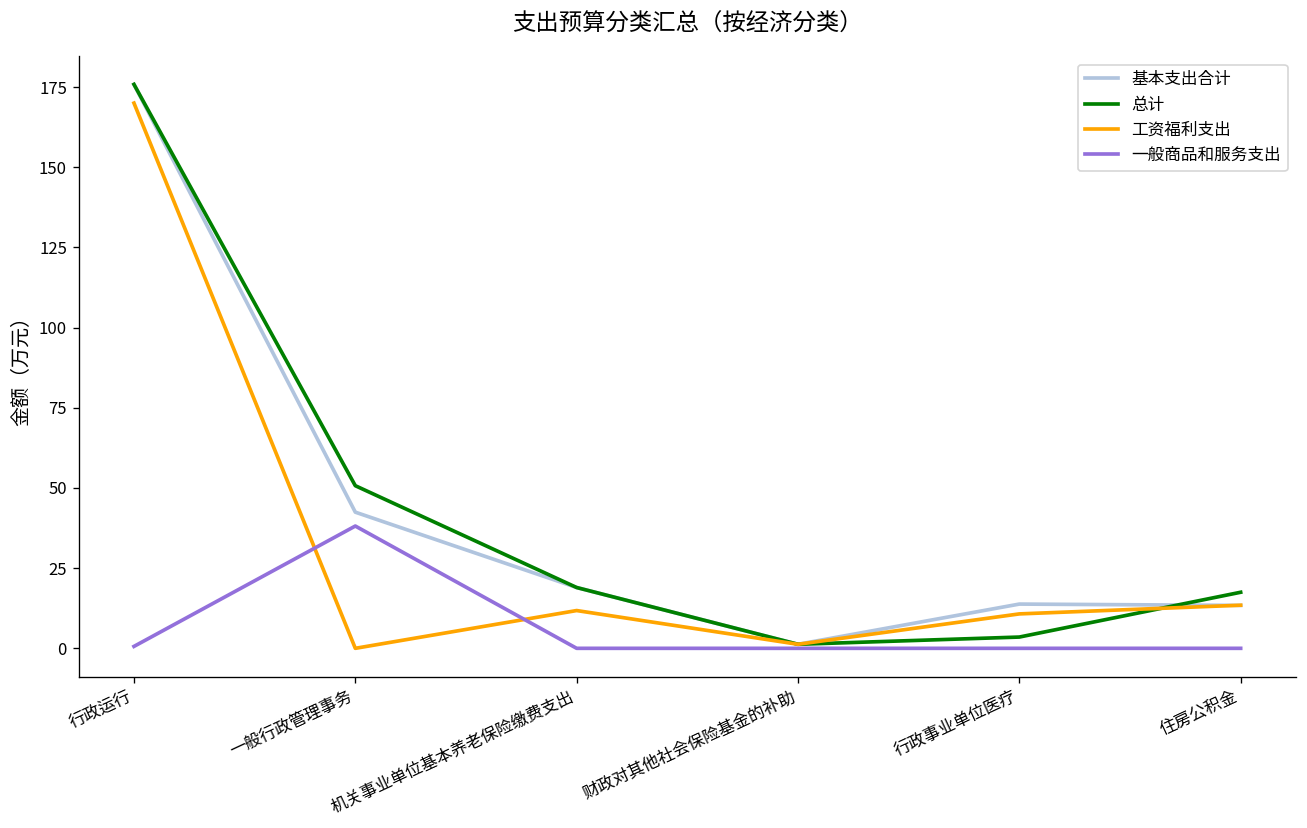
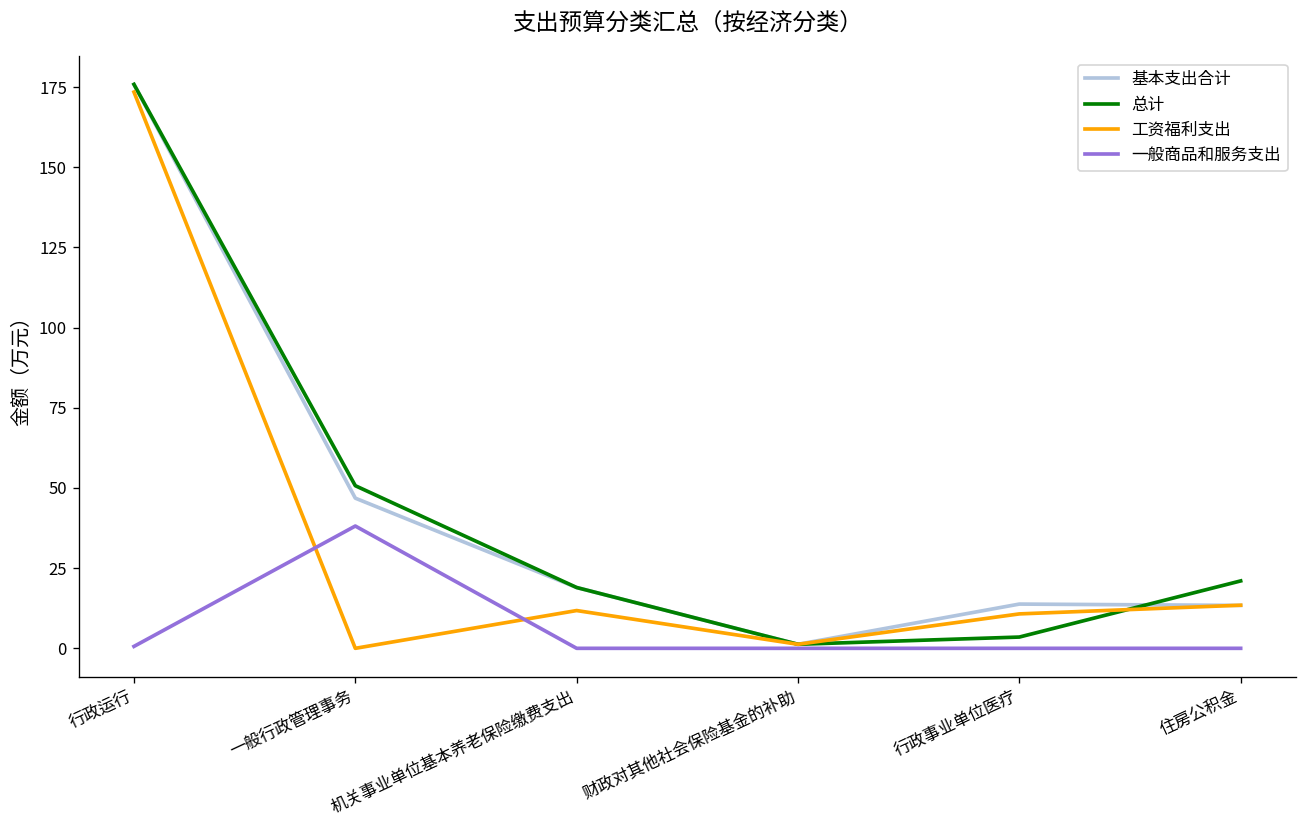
工资福利支出, 行政运行: 170 -> 173
基本支出合计, 一般行政管理事务: 42 -> 47
总计, 住房公积金: 17 -> 21
